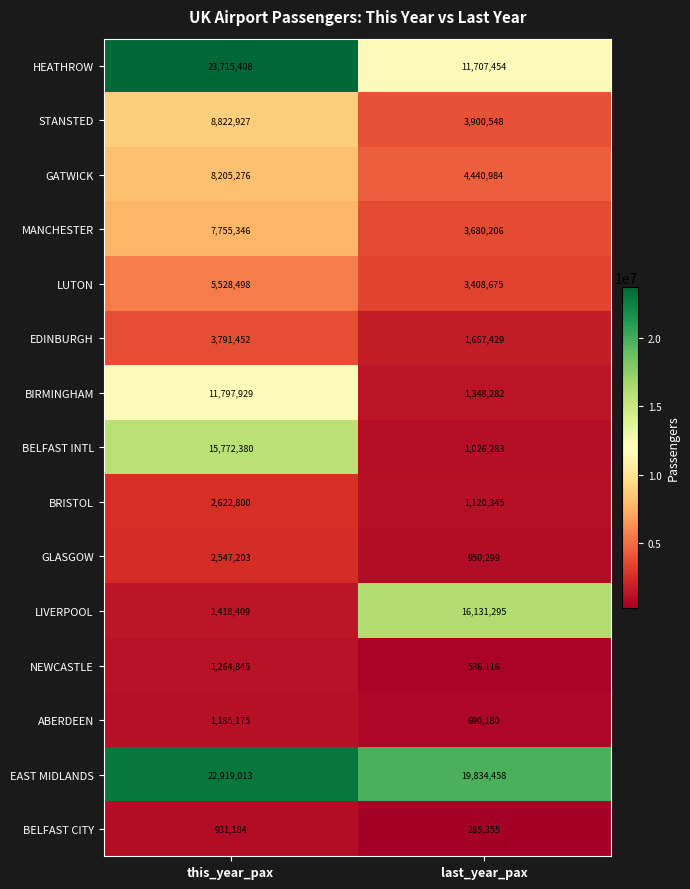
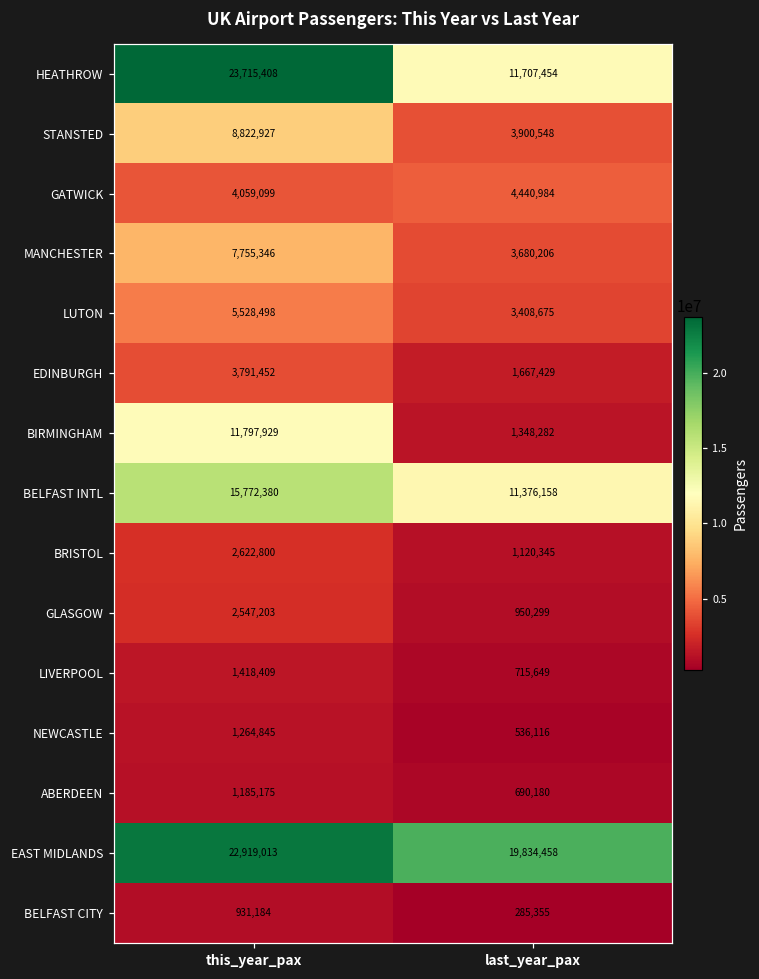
GATWICK, this_year_pax: 8,205,276 -> 4,059,099
BELFAST INTL, last_year_pax: 1,026,283 -> 11,376,158
LIVERPOOL, last_year_pax: 16,131,295 -> 715,649
